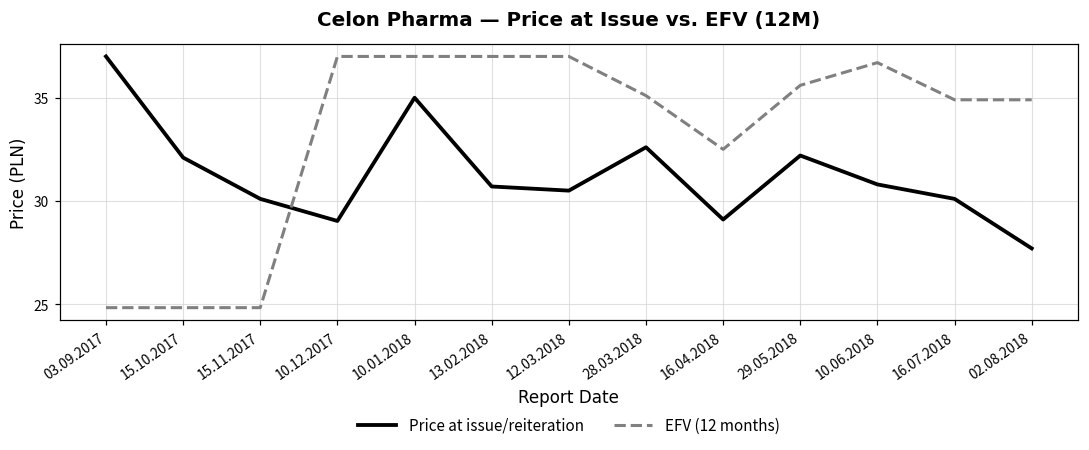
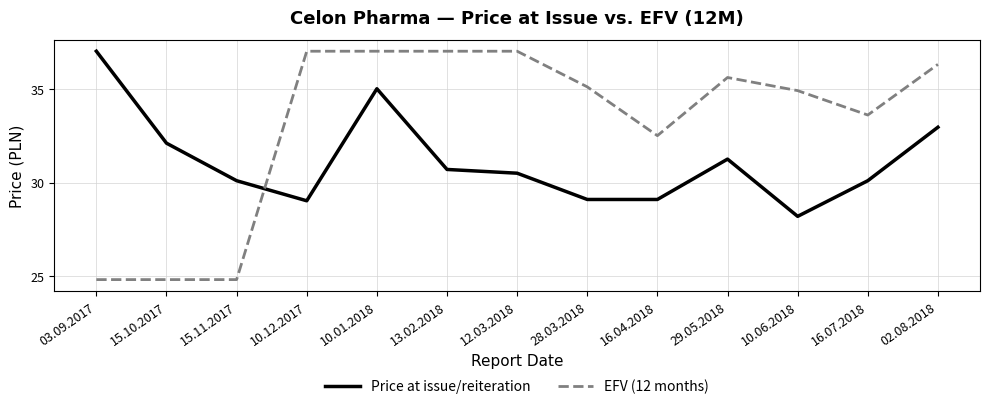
Price at issue/reiteration, 28.03.2018: 32.6 -> 29.1
Price at issue/reiteration, 29.05.2018: 32.2 -> 31.3
Price at issue/reiteration, 10.06.2018: 30.8 -> 28.2
EFV (12 months), 10.06.2018: 36.7 -> 34.9
EFV (12 months), 16.07.2018: 34.9 -> 33.6
Price at issue/reiteration, 02.08.2018: 27.7 -> 33.0
EFV (12 months), 02.08.2018: 34.9 -> 36.3
